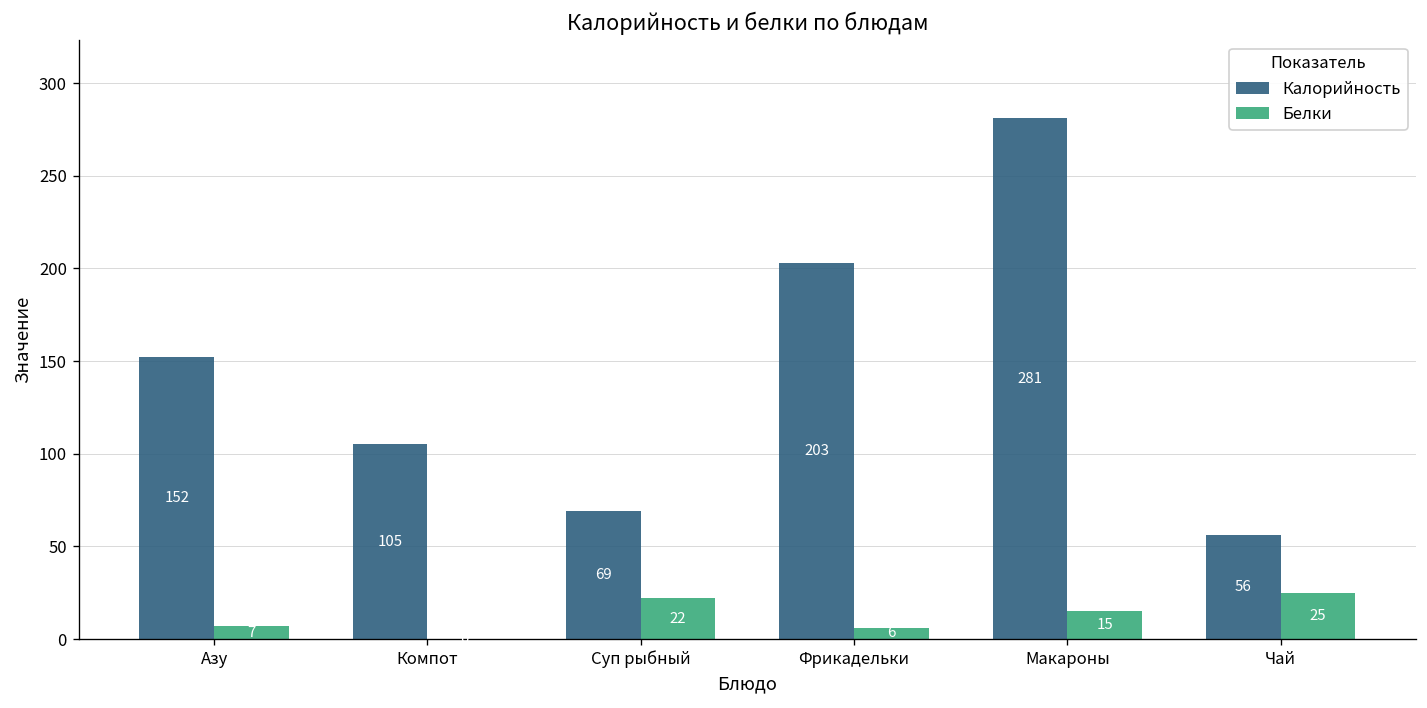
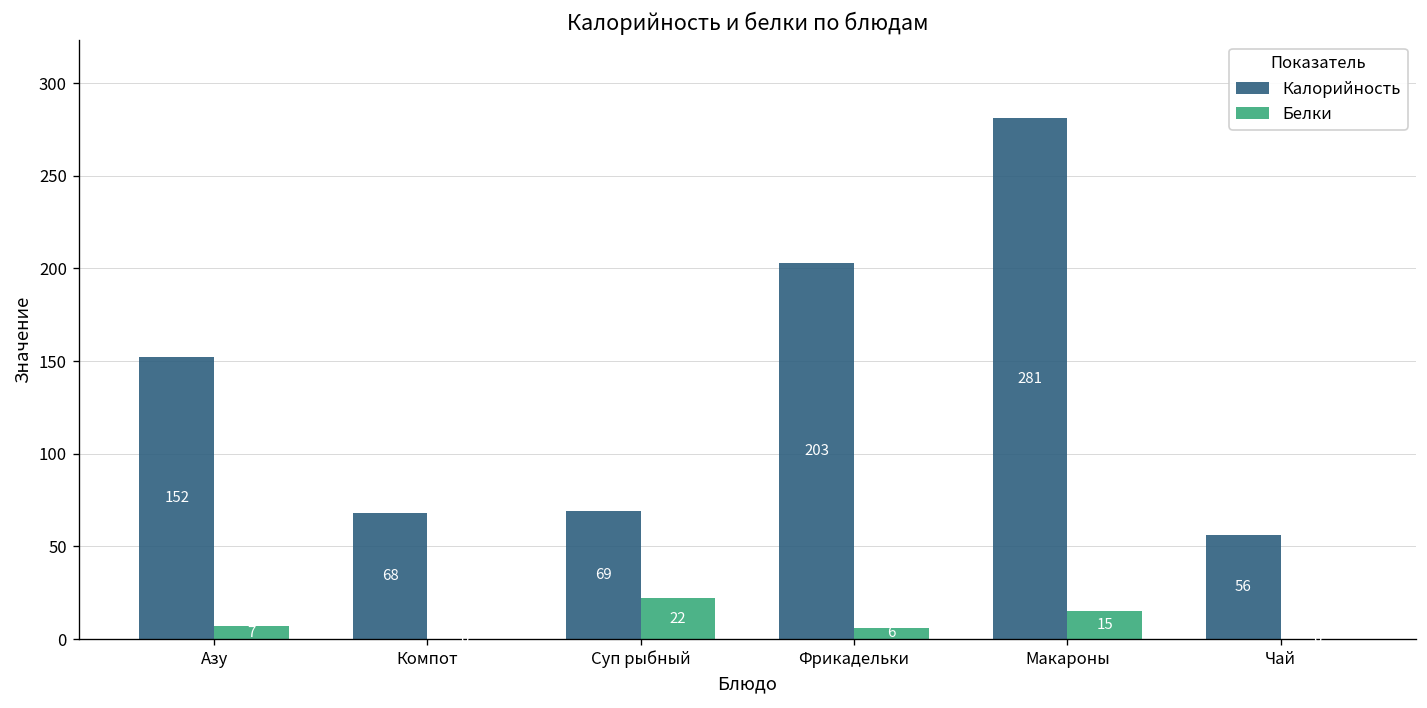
Калорийность, Компот: 105 -> 68
Белки, Чай: 25 -> 0
